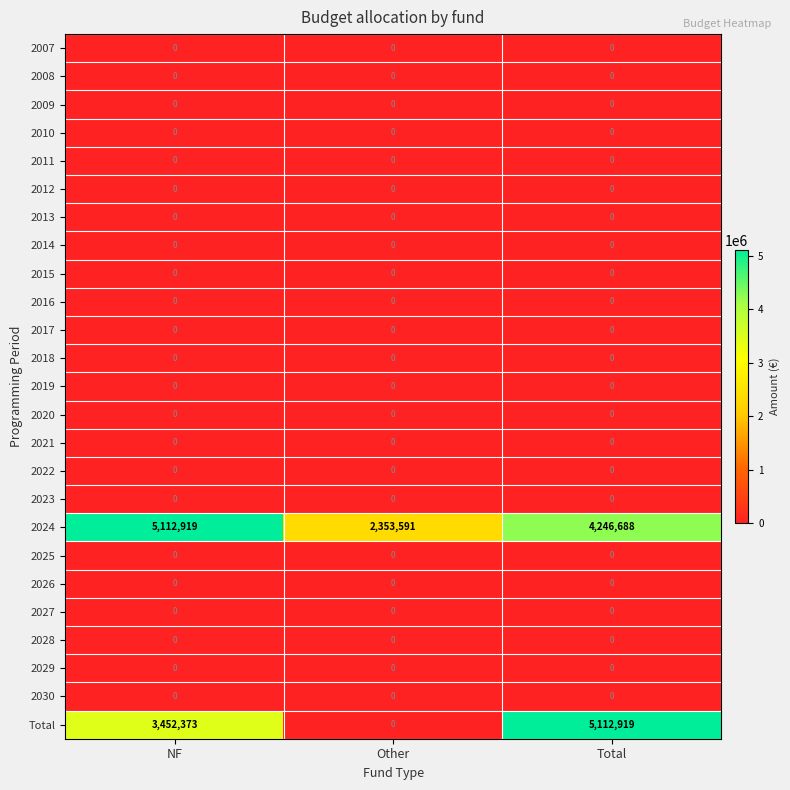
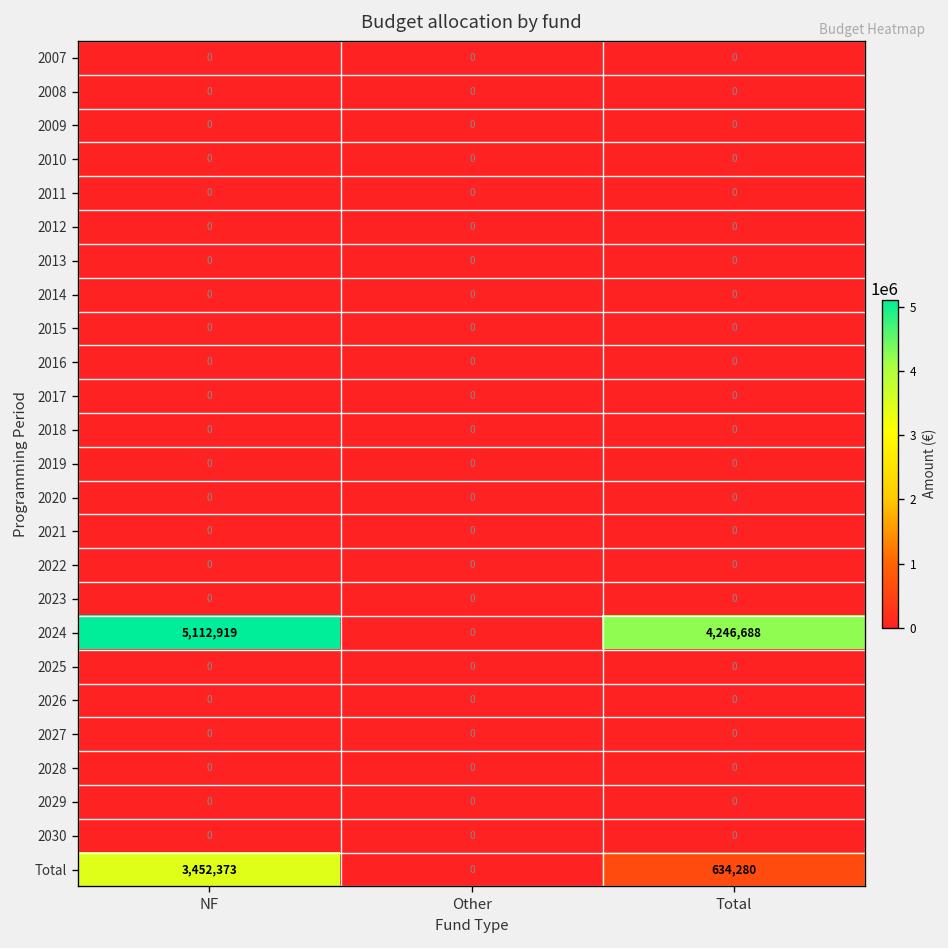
2024, Other: 2,353,591 -> 0
Total, Total: 5,112,919 -> 634,280
